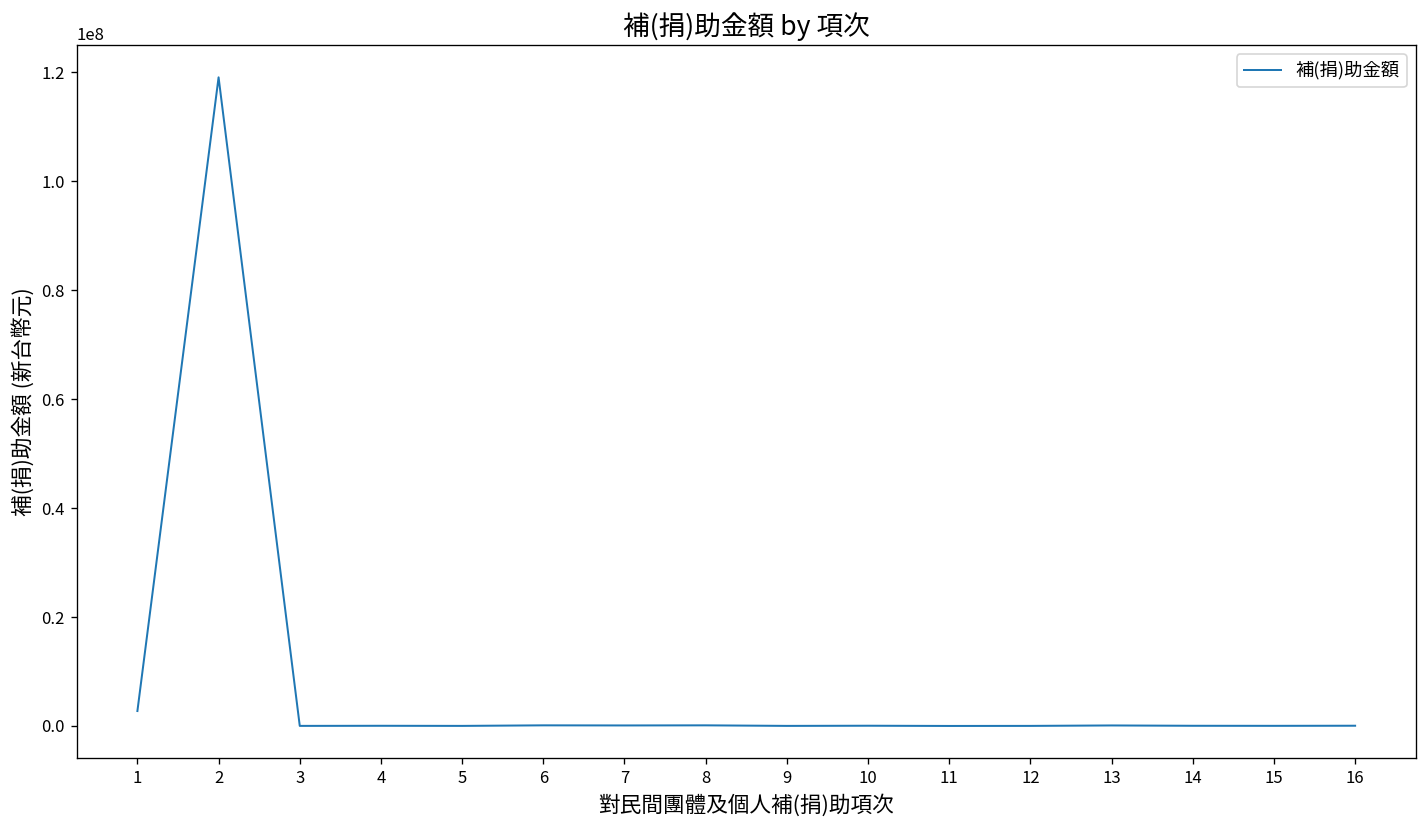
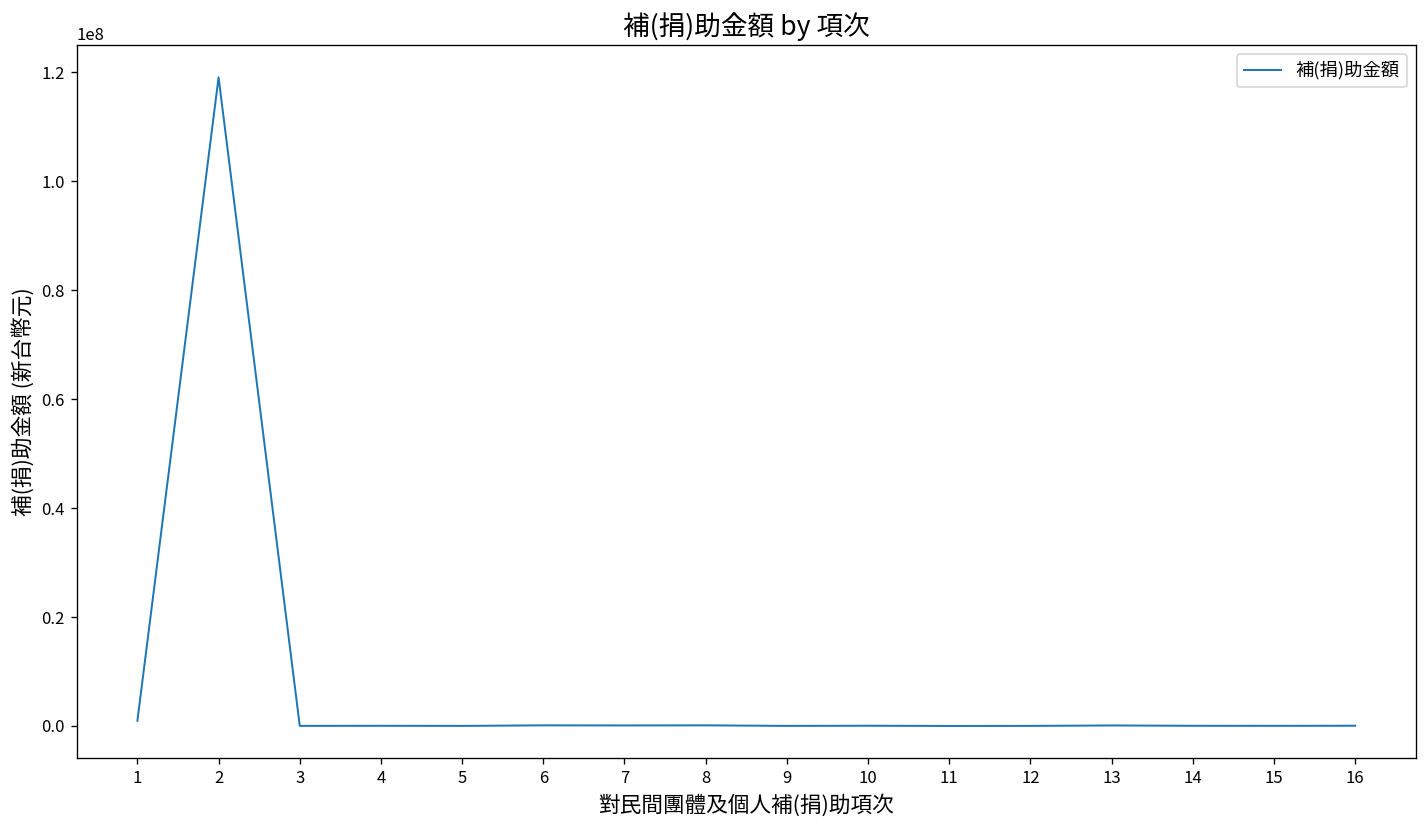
1: 3000000 -> 1000000
